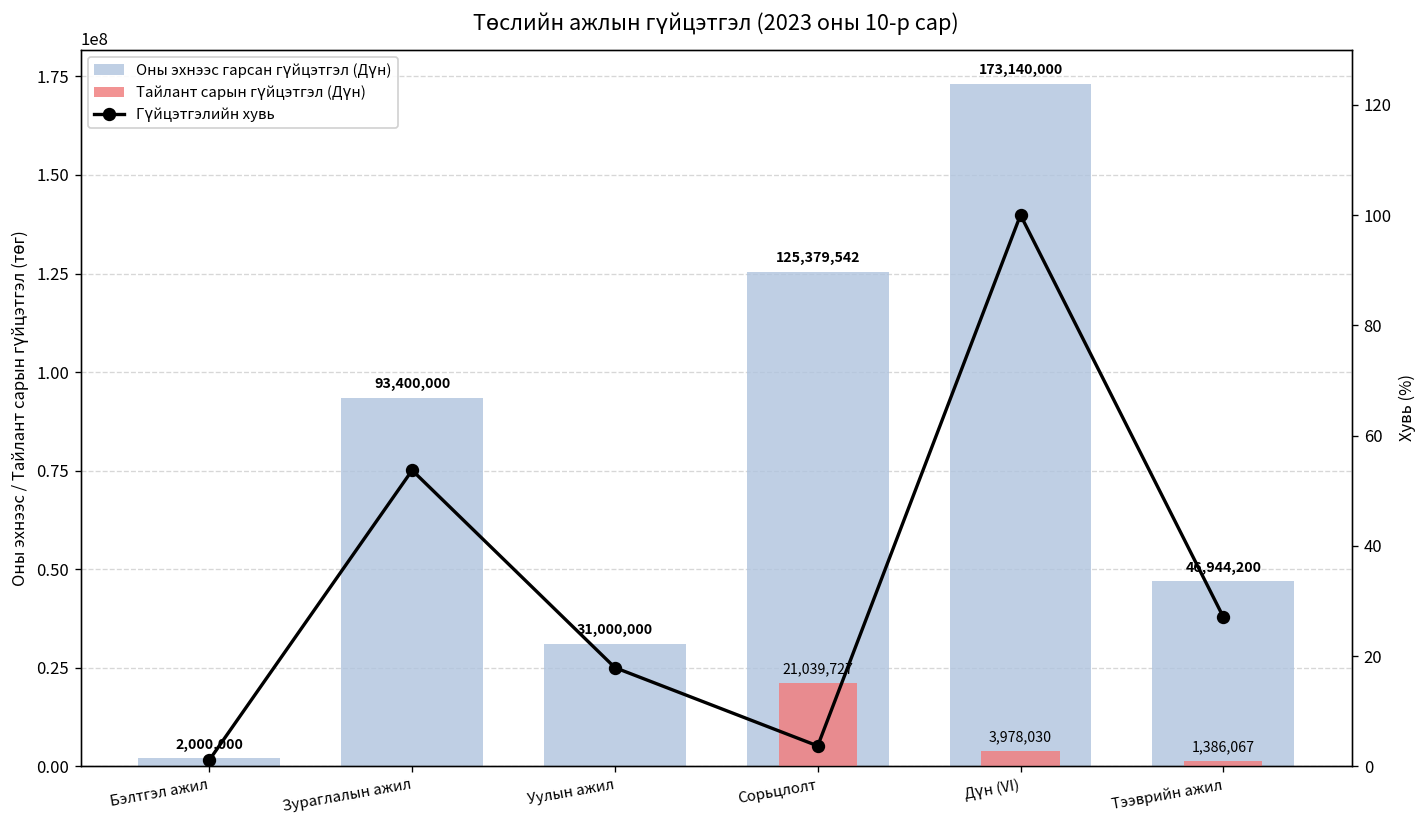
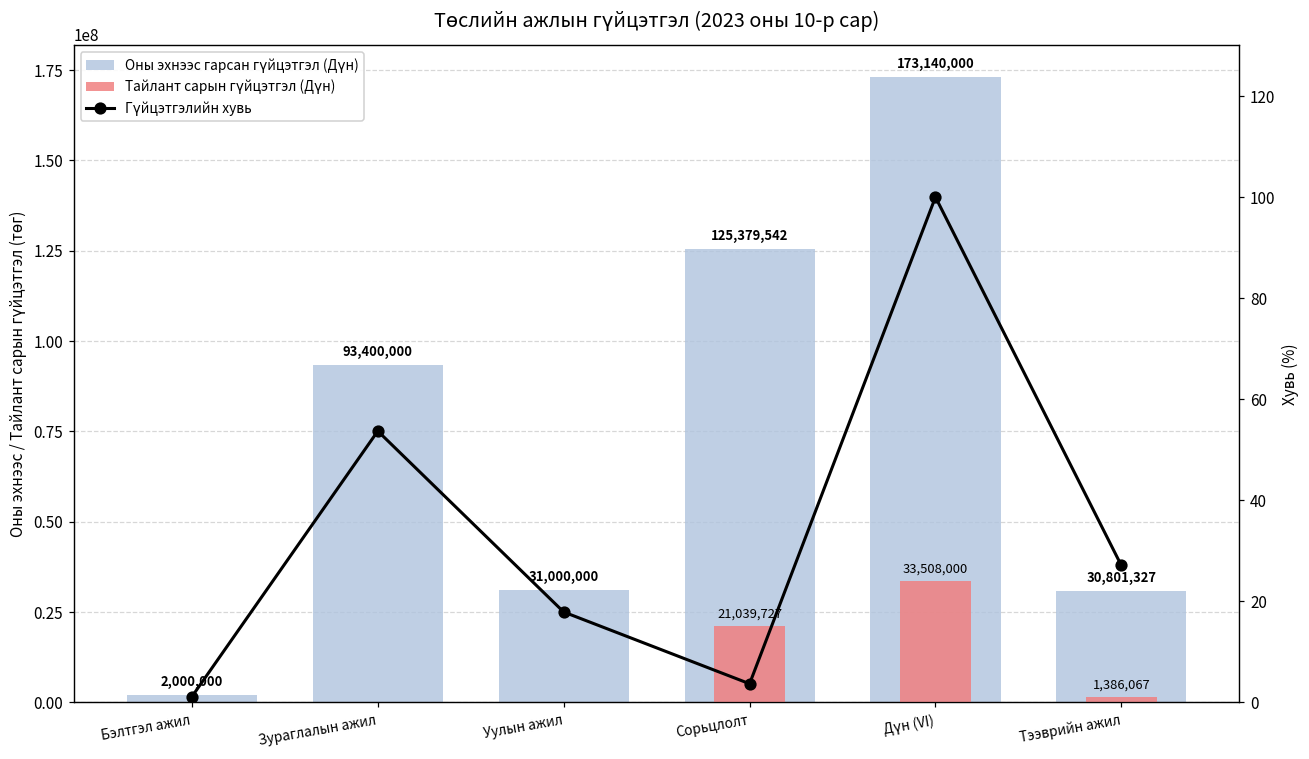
Тайлант сарын гүйцэтгэл (Дүн), Дүн (VI): 3,978,030 -> 33,508,000
Оны эхнээс гарсан гүйцэтгэл (Дүн), Тээврийн ажил: 46,944,200 -> 30,801,327
